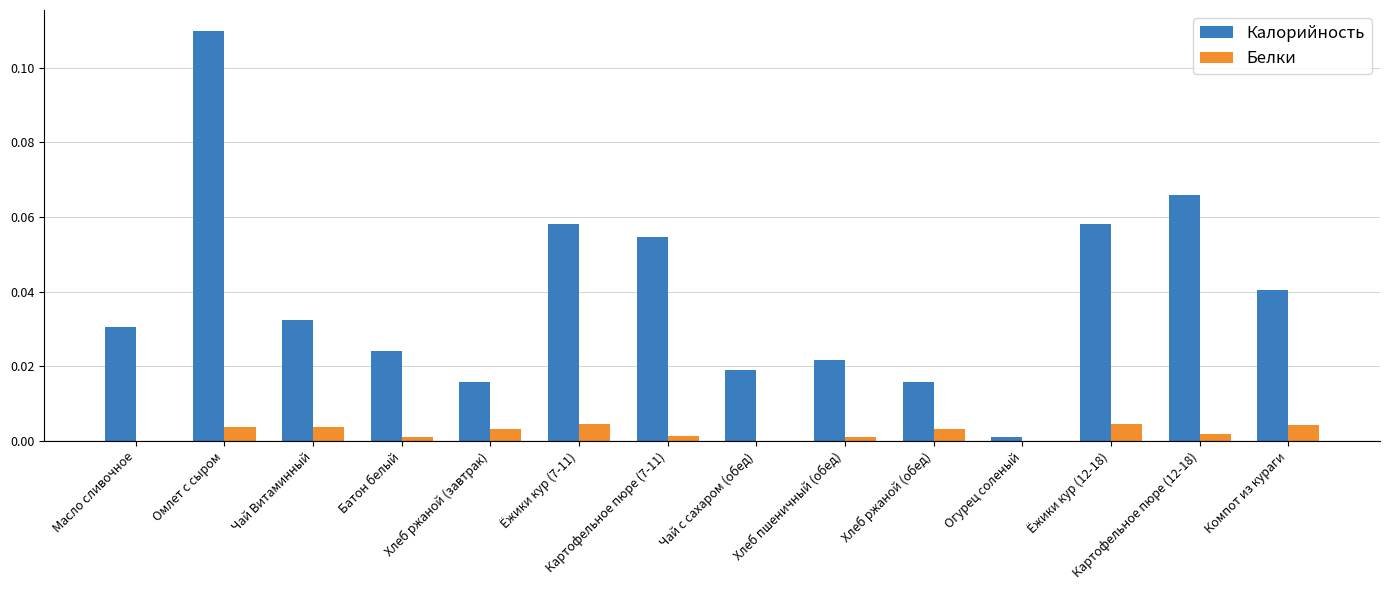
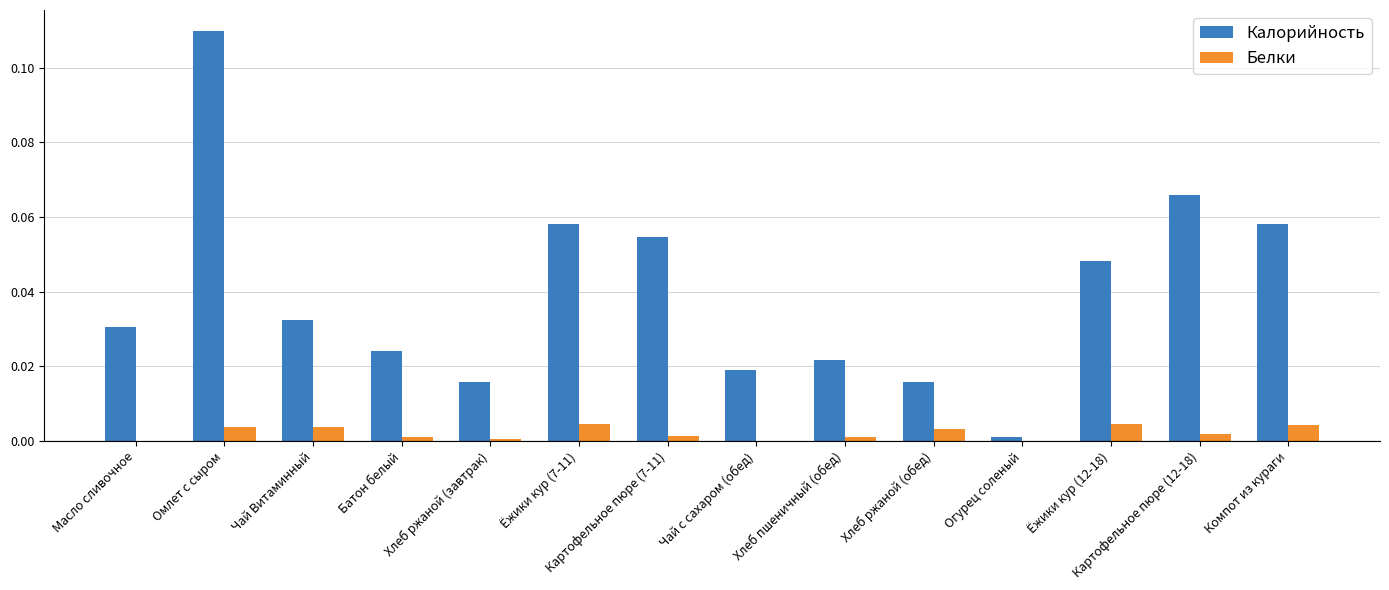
Белки, Хлеб ржаной (завтрак): 0.003 -> 0.000
Калорийность, Ёжики кур (12-18): 0.058 -> 0.048
Калорийность, Компот из кураги: 0.040 -> 0.058
